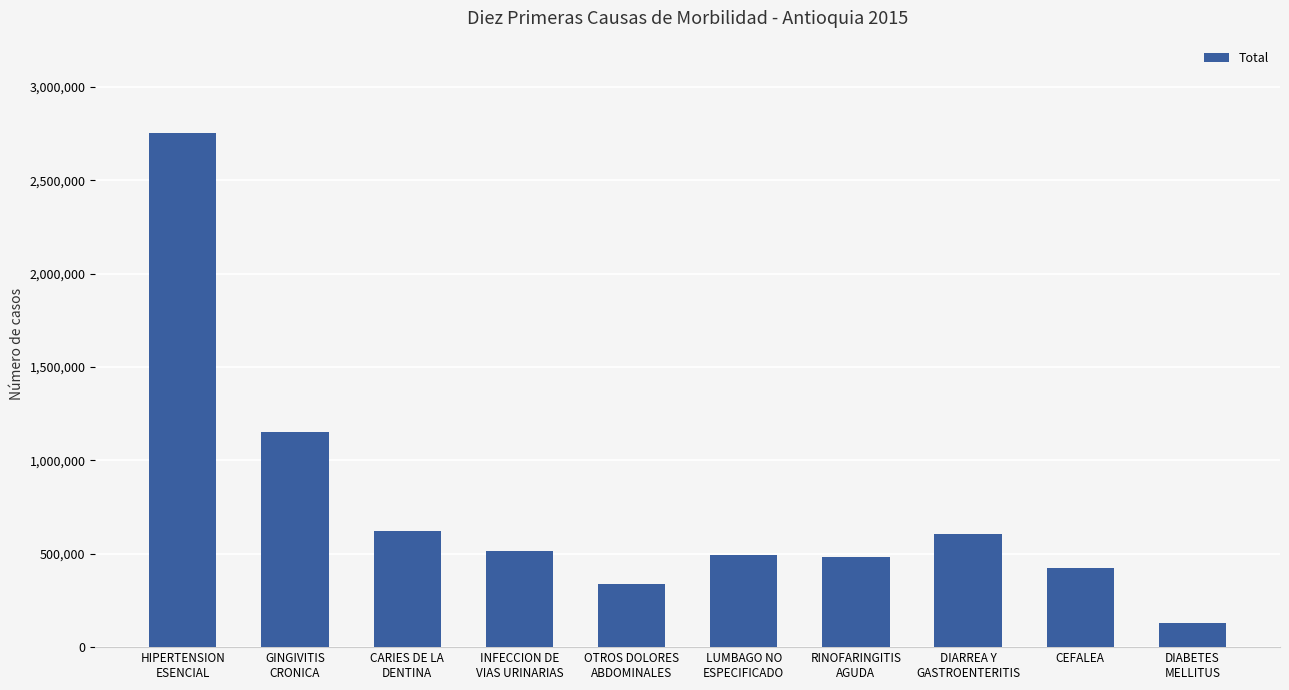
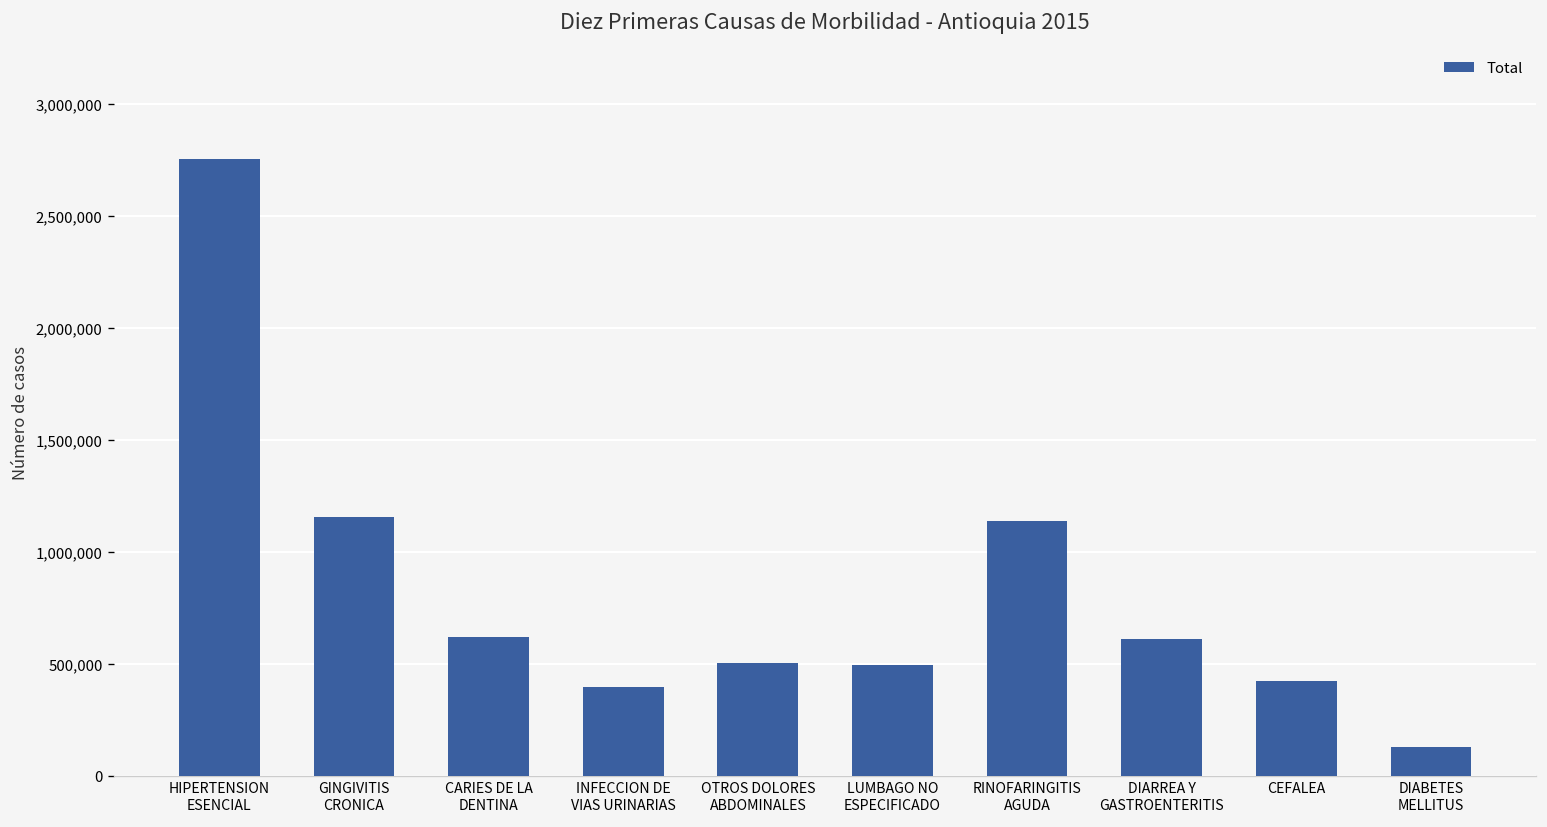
INFECCION DE VIAS URINARIAS: 520,000 -> 400,000
OTROS DOLORES ABDOMINALES: 340,000 -> 500,000
RINOFARINGITIS AGUDA: 480,000 -> 1,140,000
